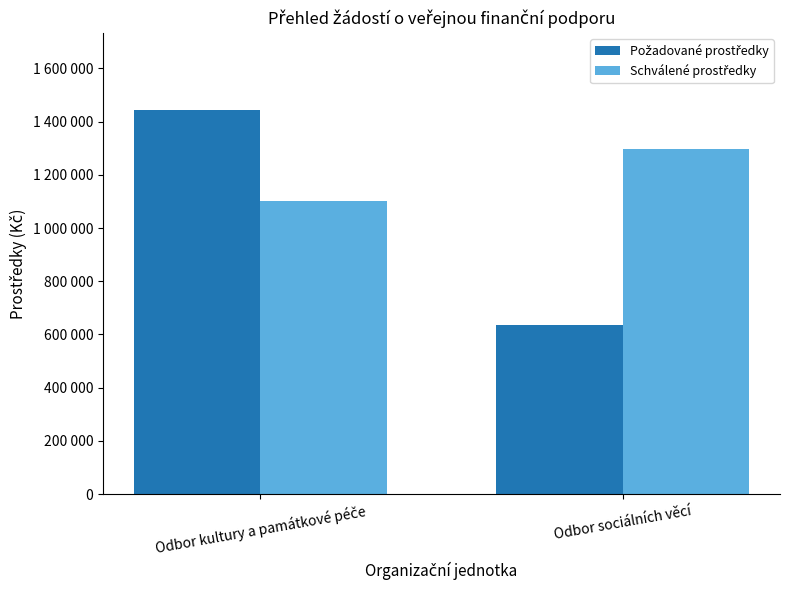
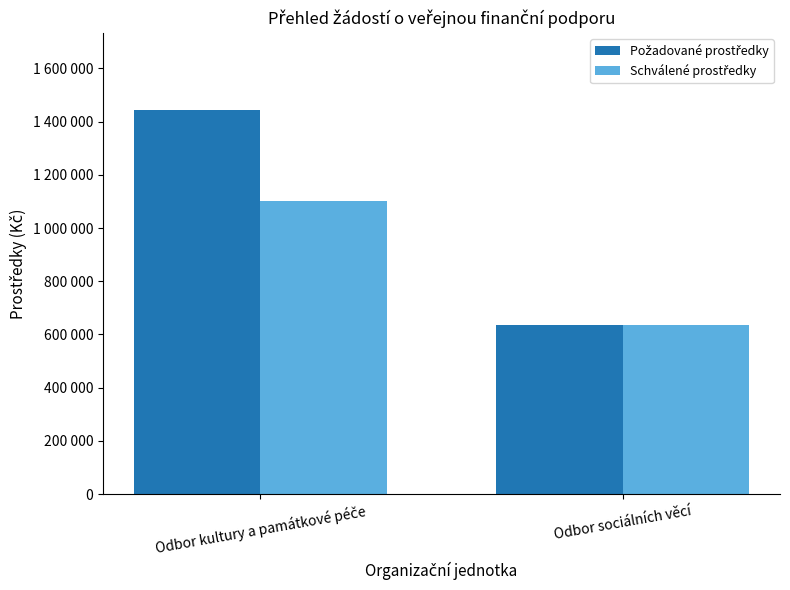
Schválené prostředky, Odbor sociálních věcí: 1300000 -> 640000
